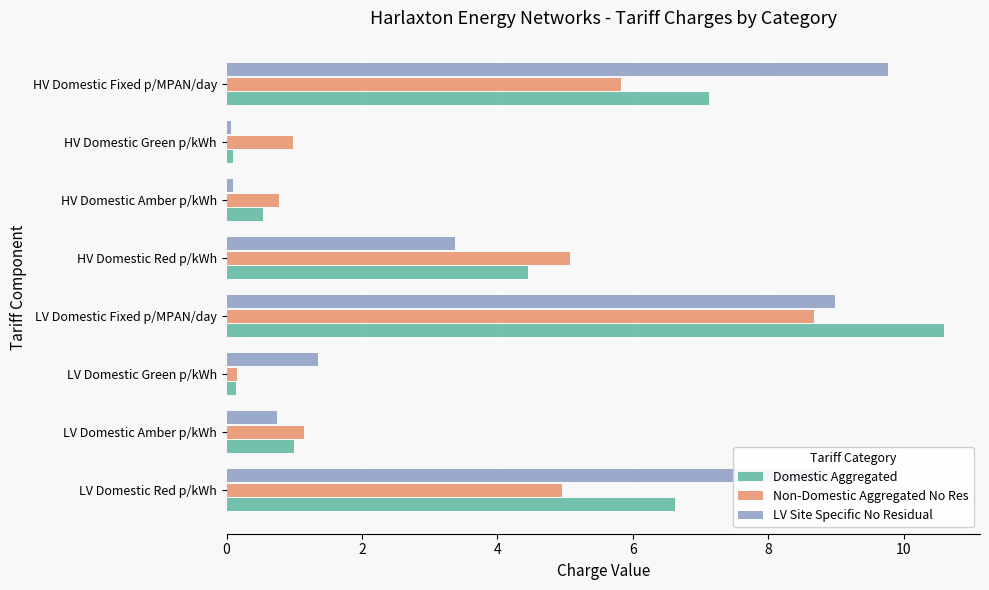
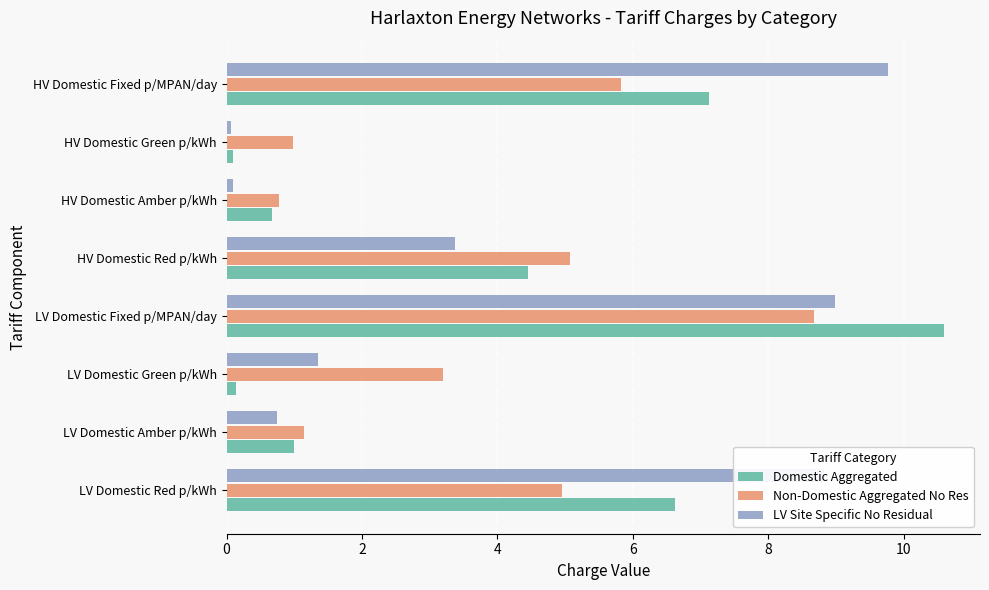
Domestic Aggregated, HV Domestic Amber p/kWh: 0.5 -> 0.7
Non-Domestic Aggregated No Res, LV Domestic Green p/kWh: 0.2 -> 3.2
